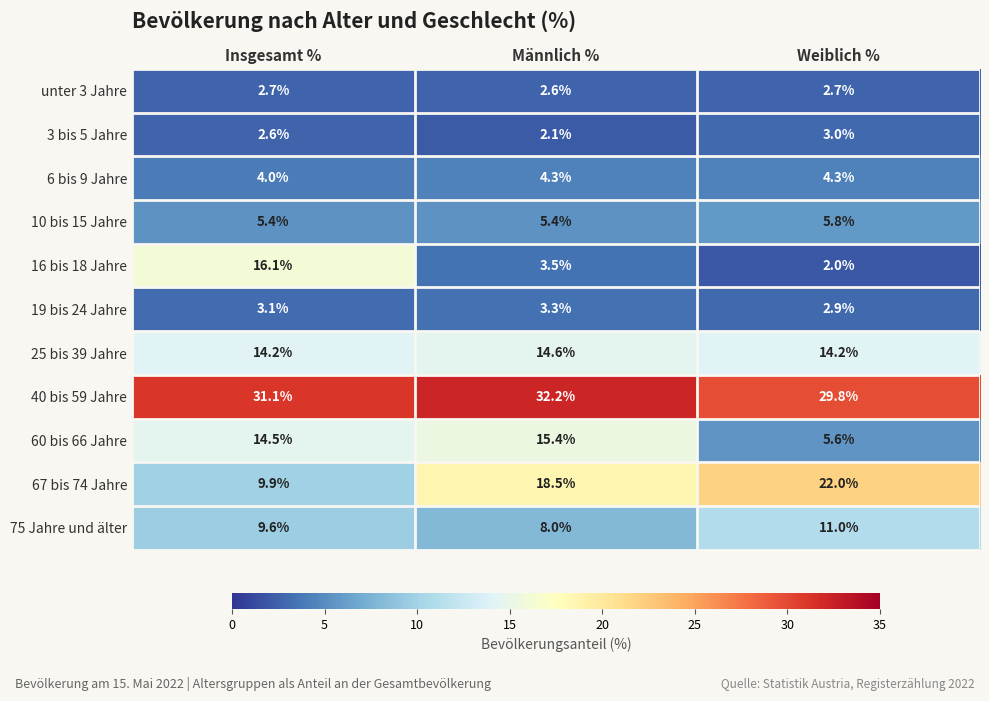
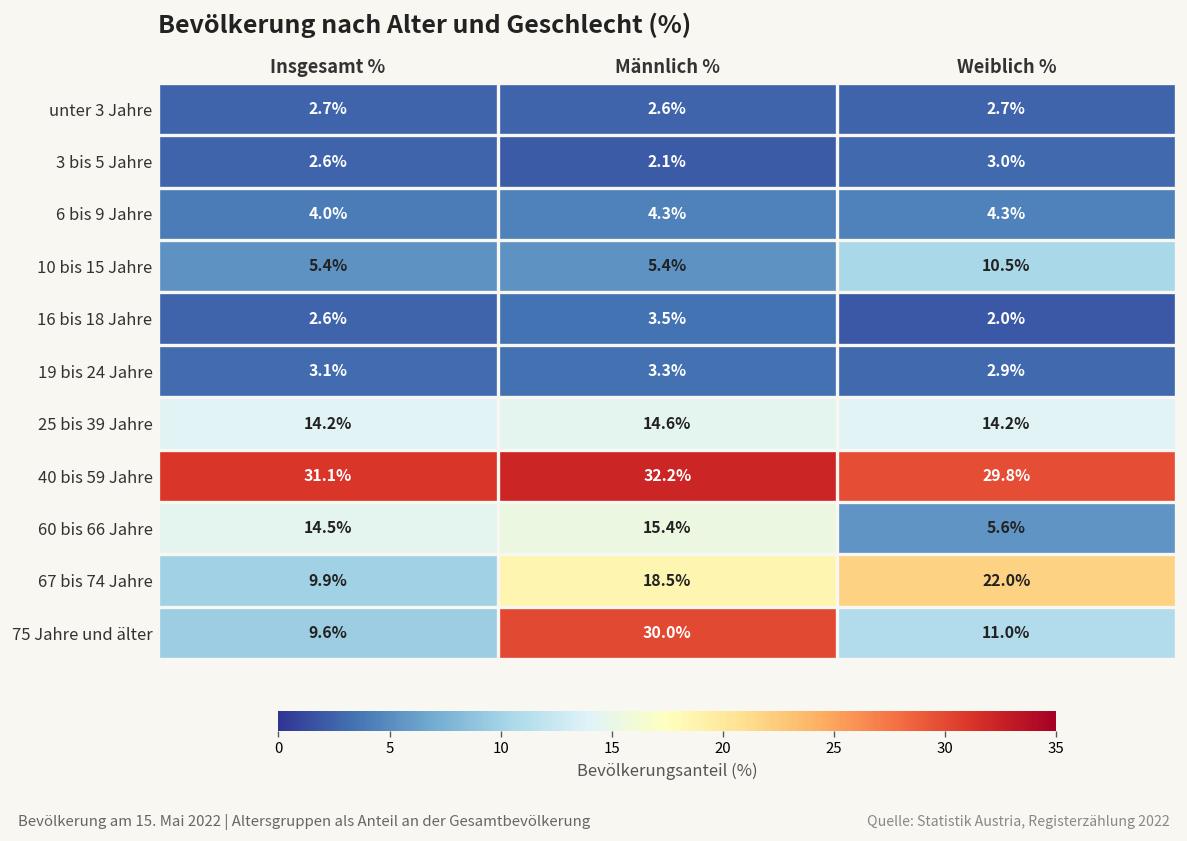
10 bis 15 Jahre, Weiblich %: 5.8% -> 10.5%
16 bis 18 Jahre, Insgesamt %: 16.1% -> 2.6%
75 Jahre und älter, Männlich %: 8.0% -> 30.0%
